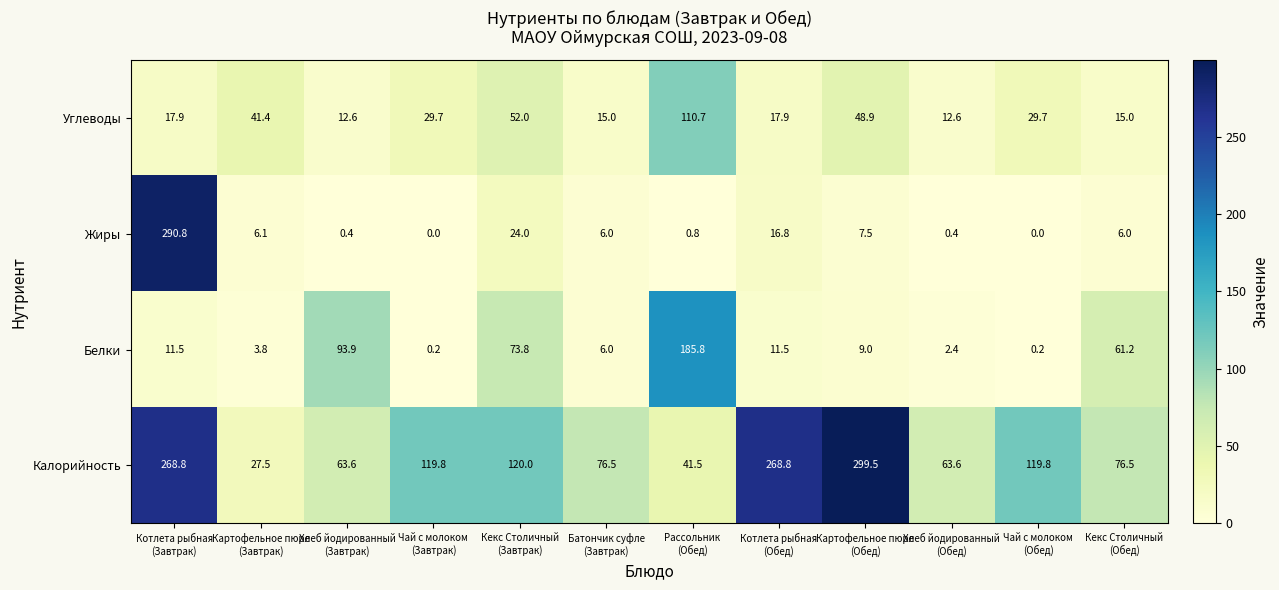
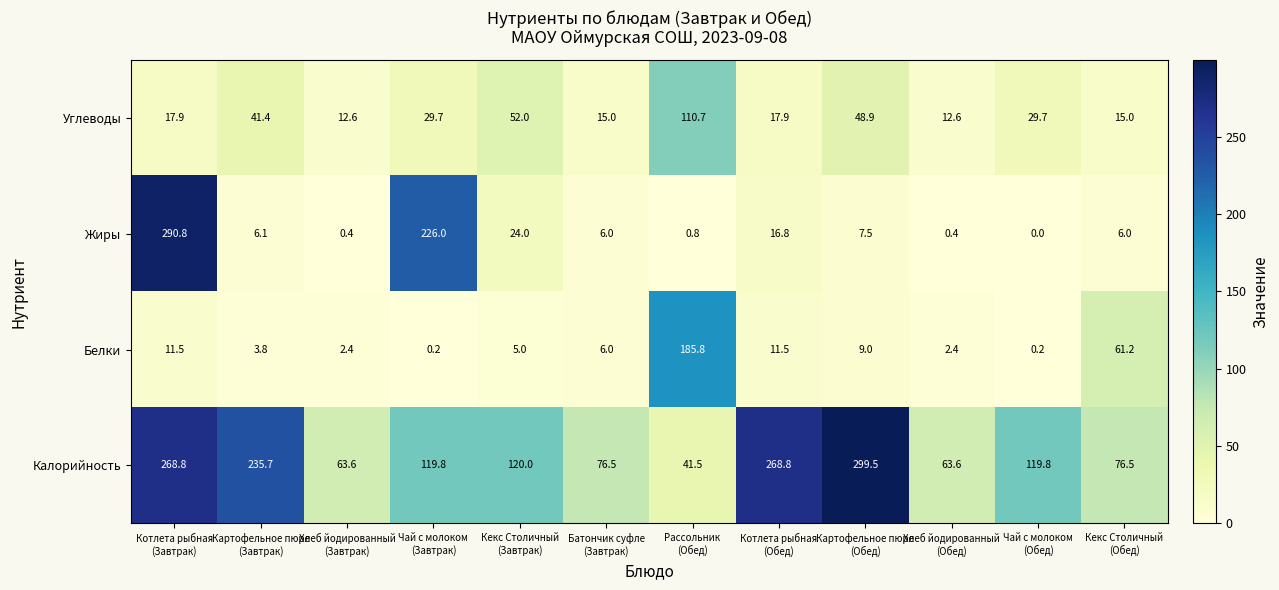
Жиры, Чай с молоком (Завтрак): 0.0 -> 226.0
Белки, Хлеб йодированный (Завтрак): 93.9 -> 2.4
Белки, Кекс Столичный (Завтрак): 73.8 -> 5.0
Калорийность, Картофельное пюре (Завтрак): 27.5 -> 235.7
